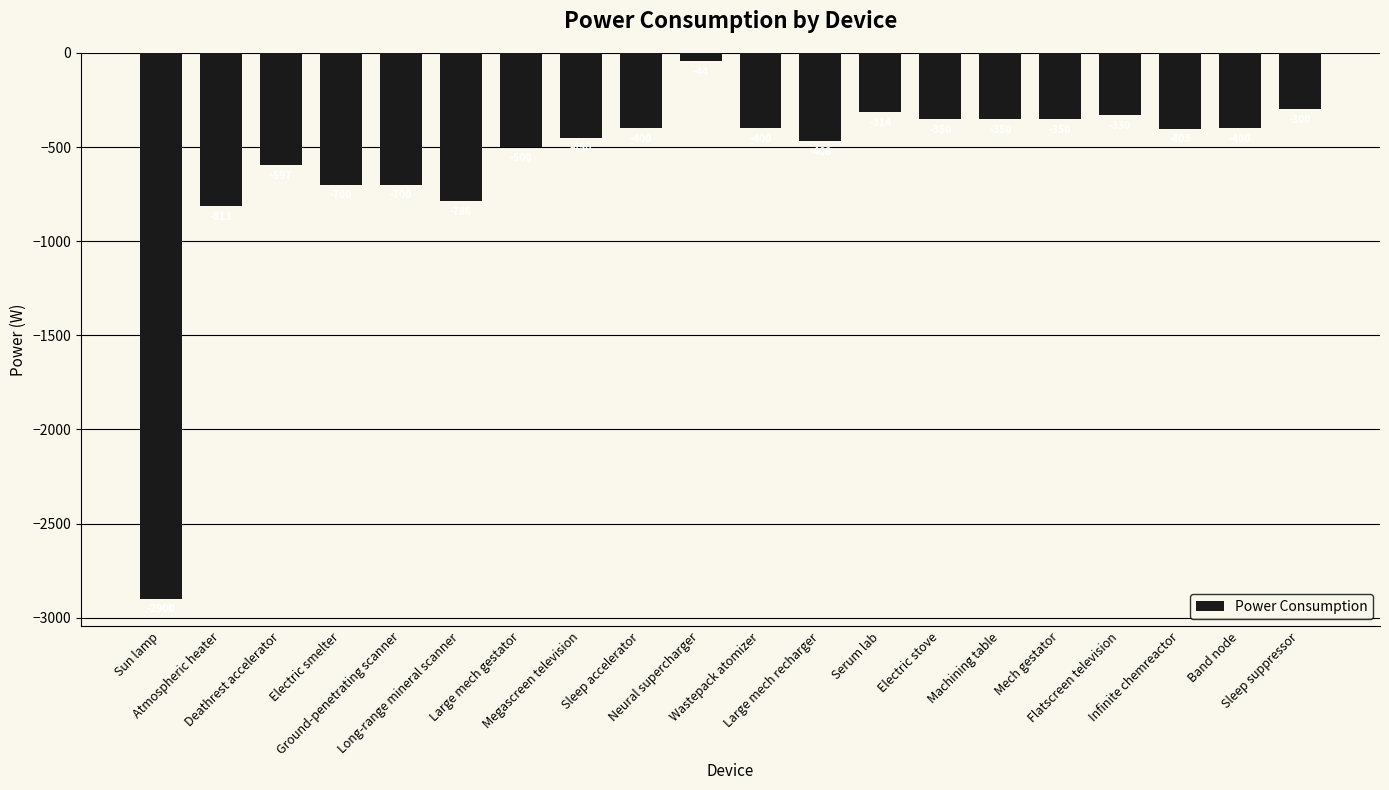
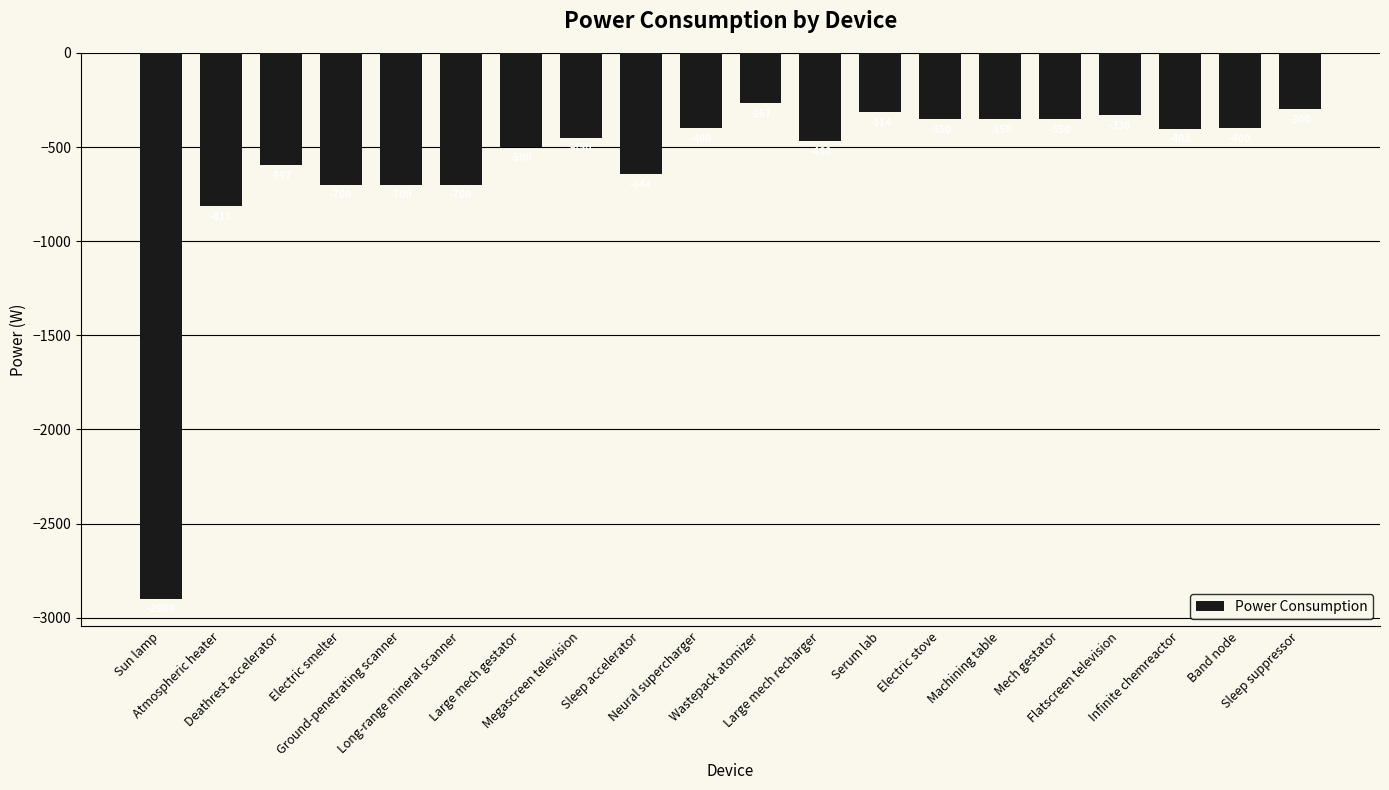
Long-range mineral scanner: -790 -> -700
Sleep accelerator: -400 -> -640
Neural supercharger: -40 -> -400
Wastepack atomizer: -400 -> -270
